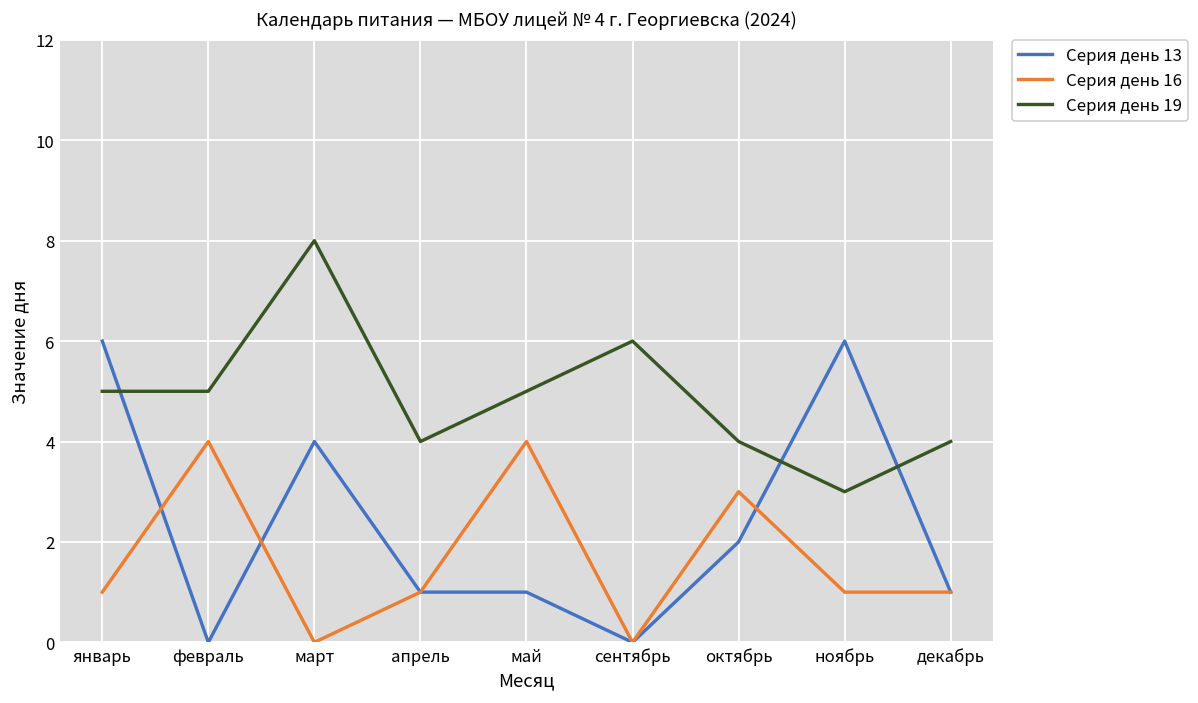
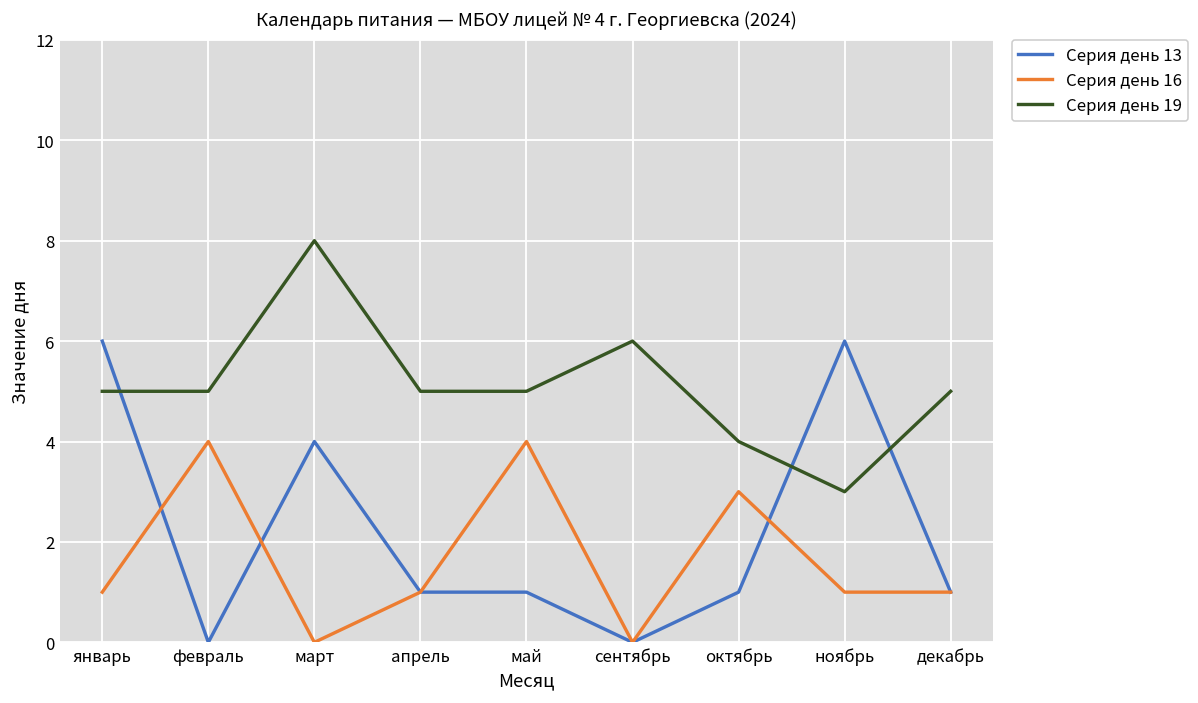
Серия день 19, апрель: 4 -> 5
Серия день 13, октябрь: 2 -> 1
Серия день 19, декабрь: 4 -> 5
